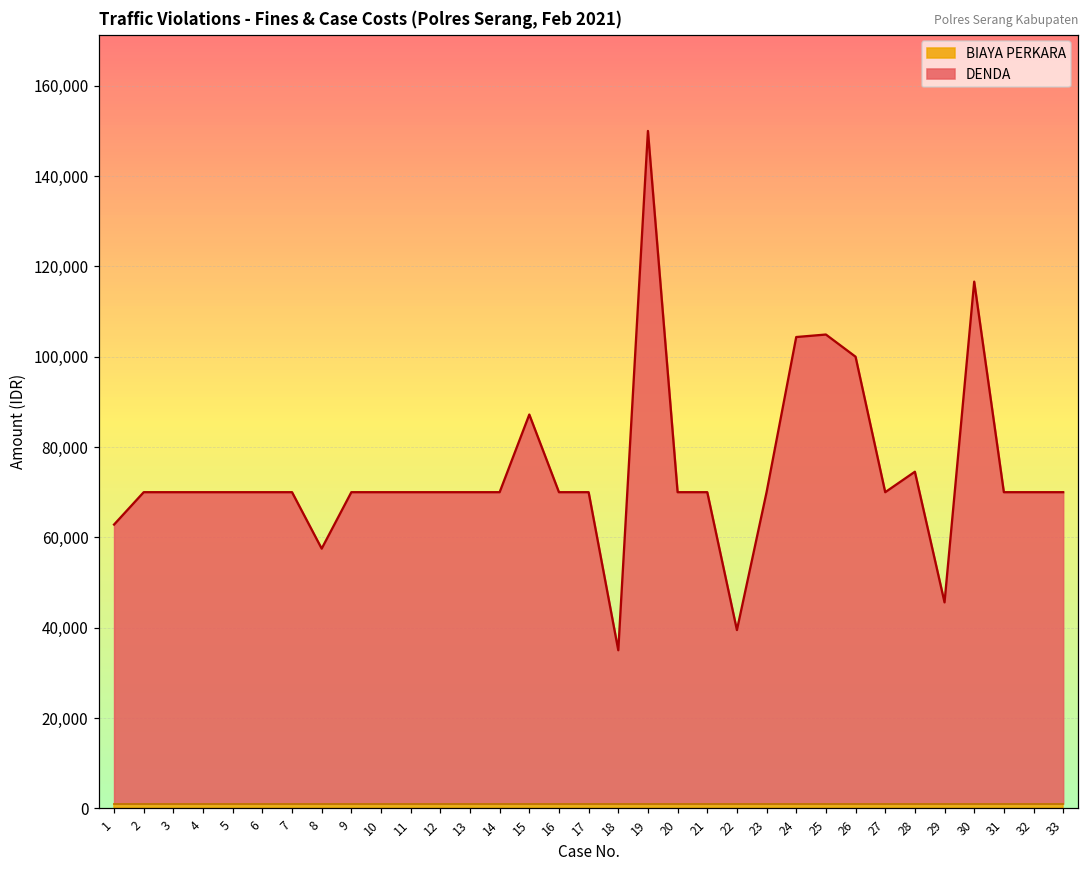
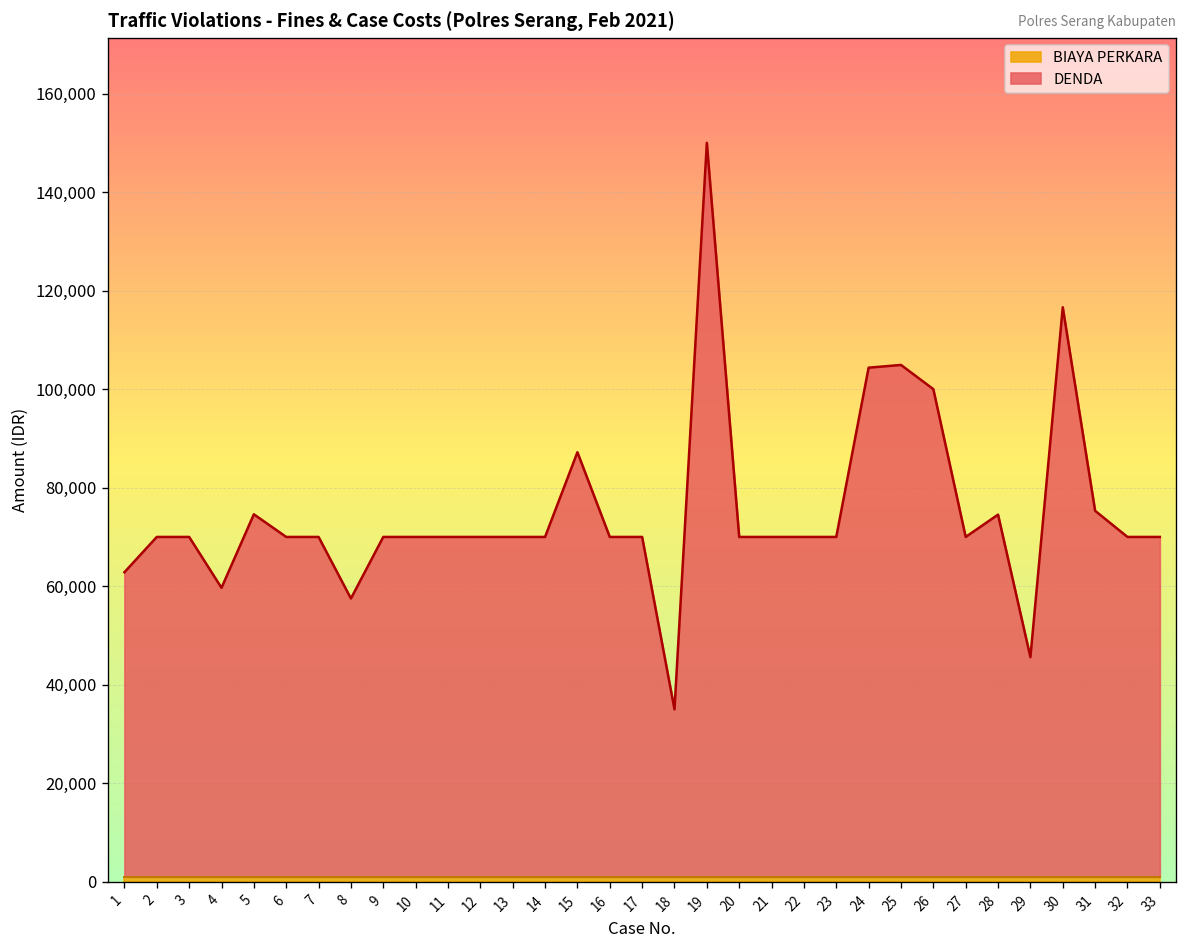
DENDA, 4: 70,000 -> 60,000
DENDA, 5: 70,000 -> 75,000
DENDA, 22: 39,000 -> 70,000
DENDA, 31: 70,000 -> 75,000
